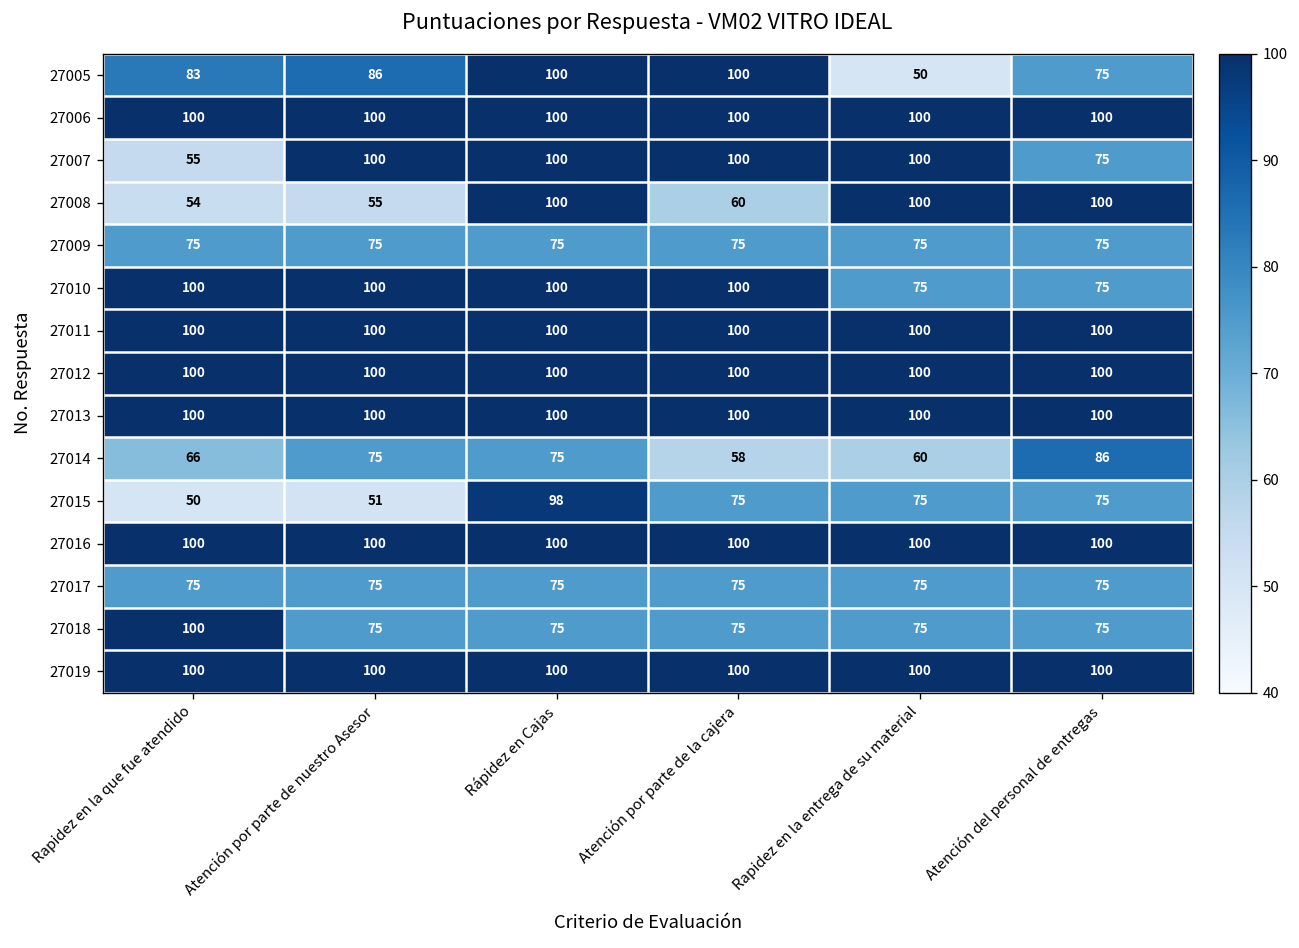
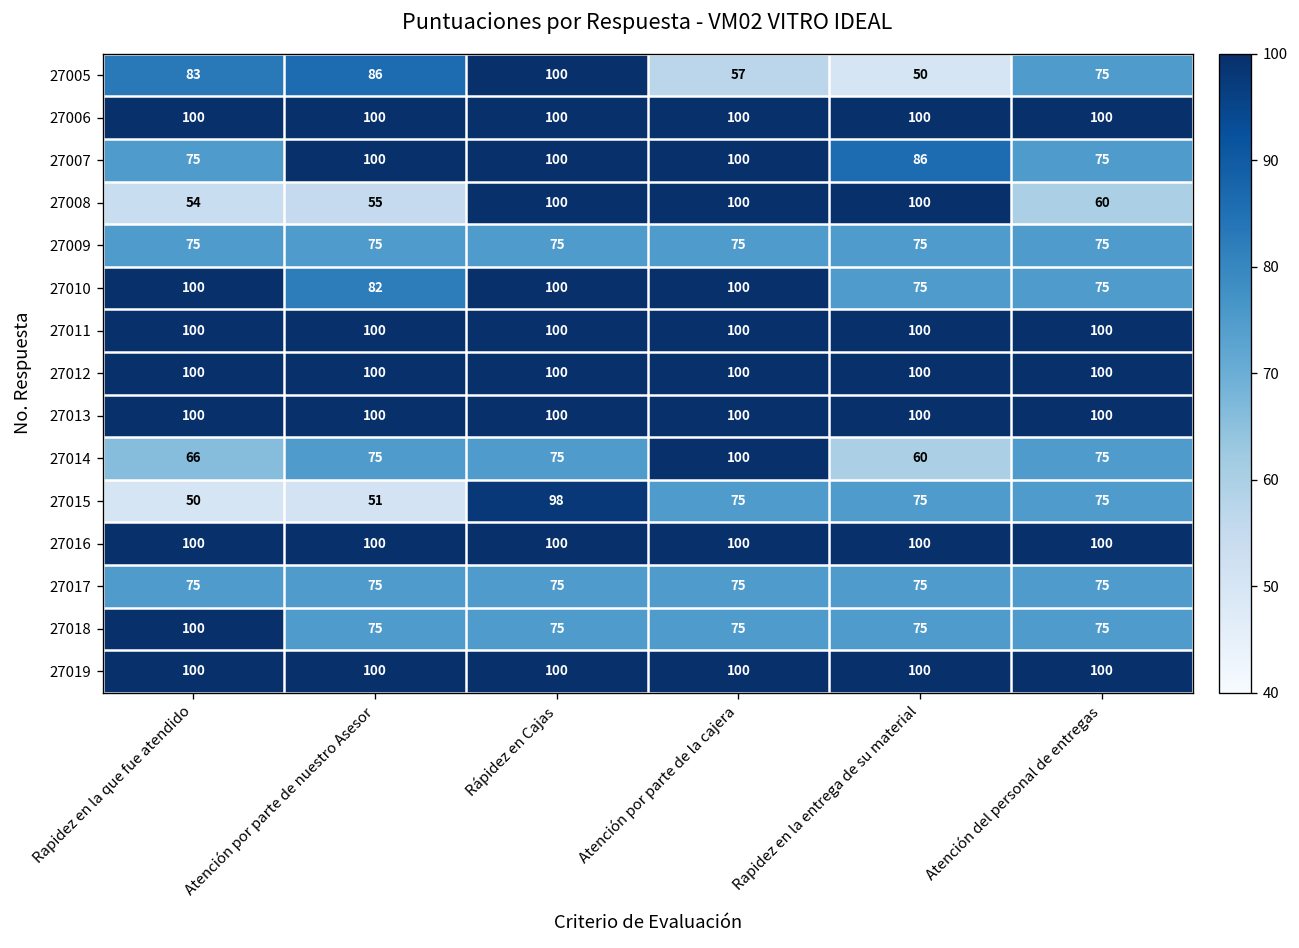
27005, Atención por parte de la cajera: 100 -> 57
27007, Rapidez en la que fue atendido: 55 -> 75
27007, Rapidez en la entrega de su material: 100 -> 86
27008, Atención por parte de la cajera: 60 -> 100
27008, Atención del personal de entregas: 100 -> 60
27010, Atención por parte de nuestro Asesor: 100 -> 82
27014, Atención por parte de la cajera: 58 -> 100
27014, Atención del personal de entregas: 86 -> 75
